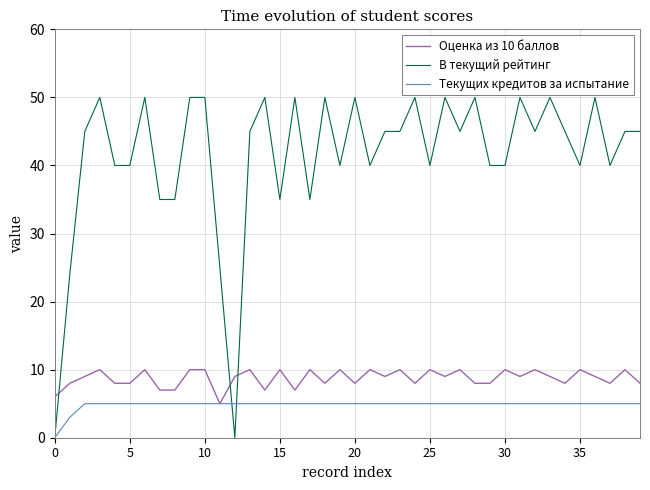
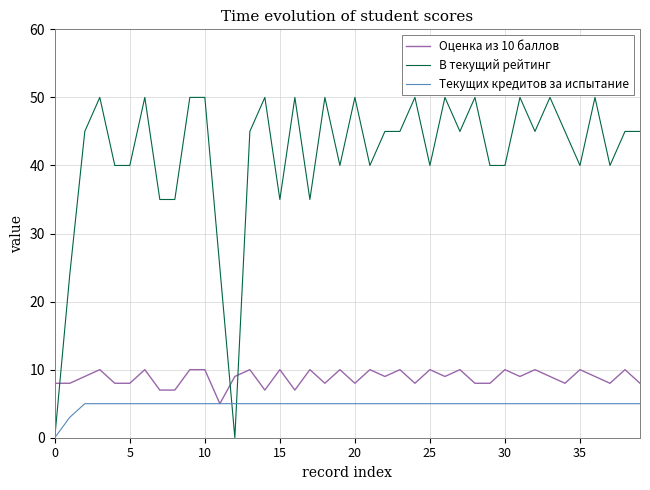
Оценка из 10 баллов, 0: 6 -> 8
